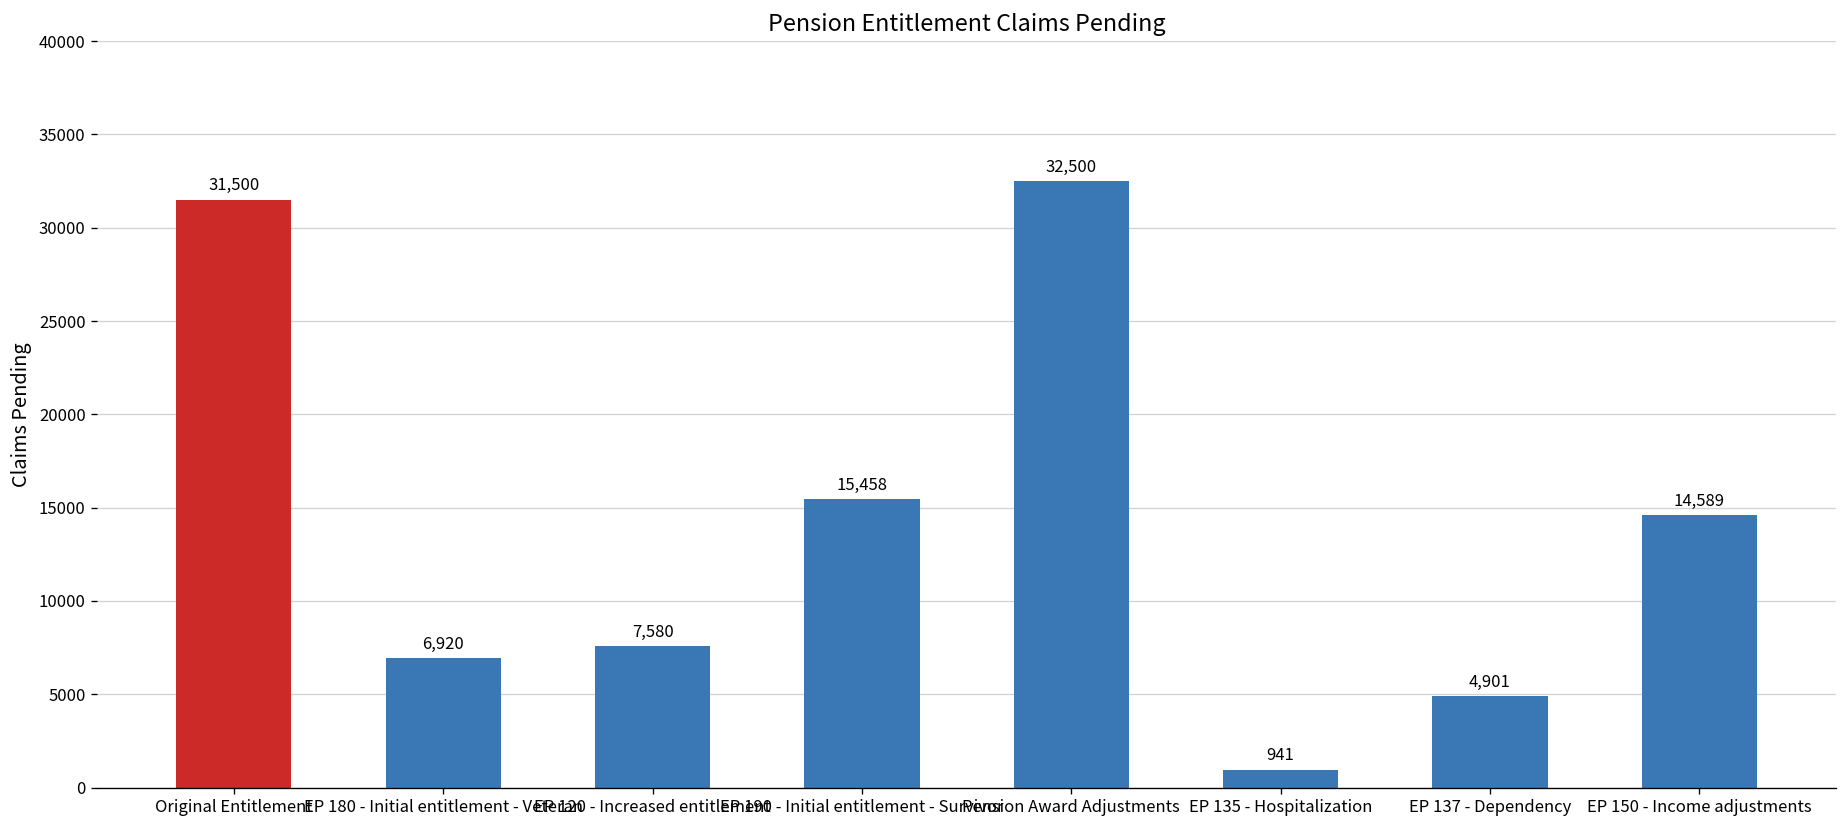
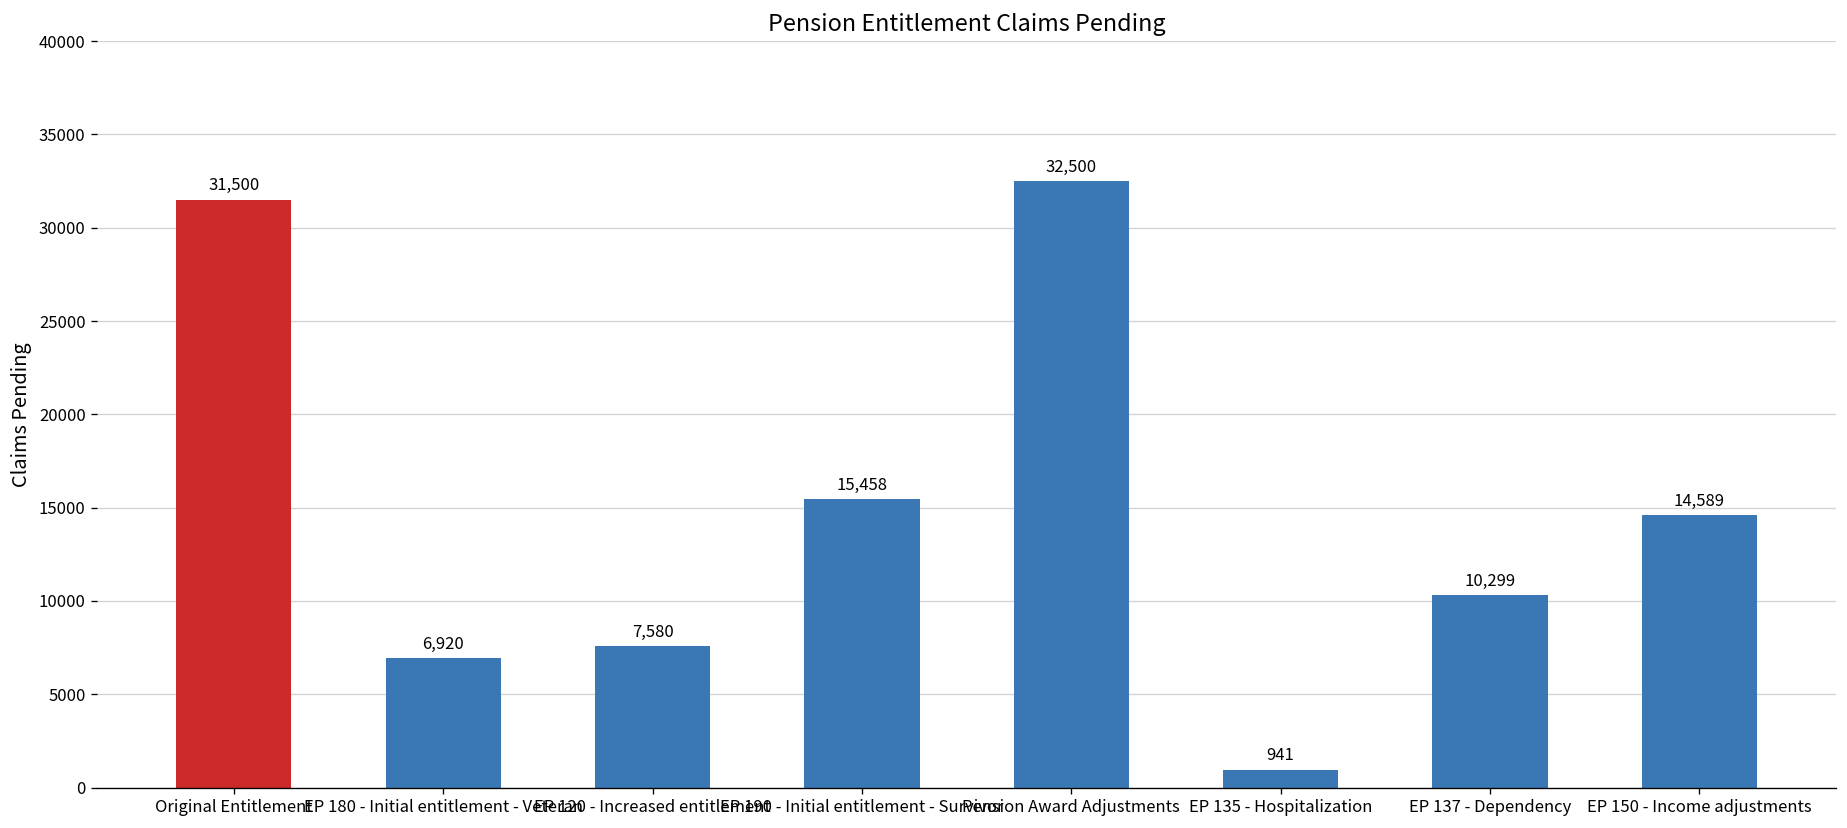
EP 137 - Dependency: 4,901 -> 10,299
